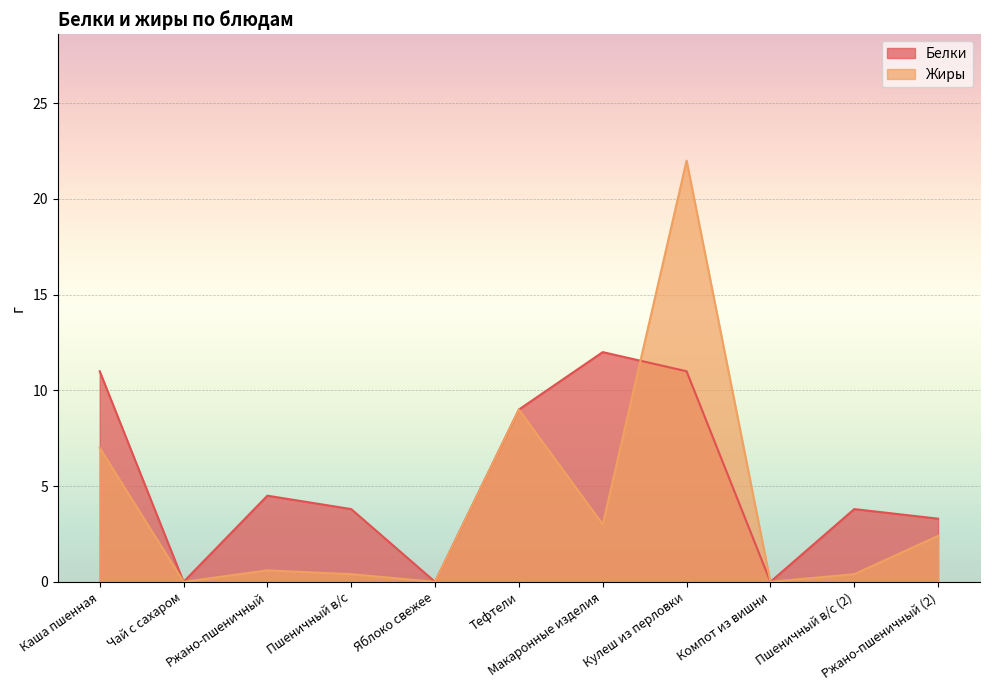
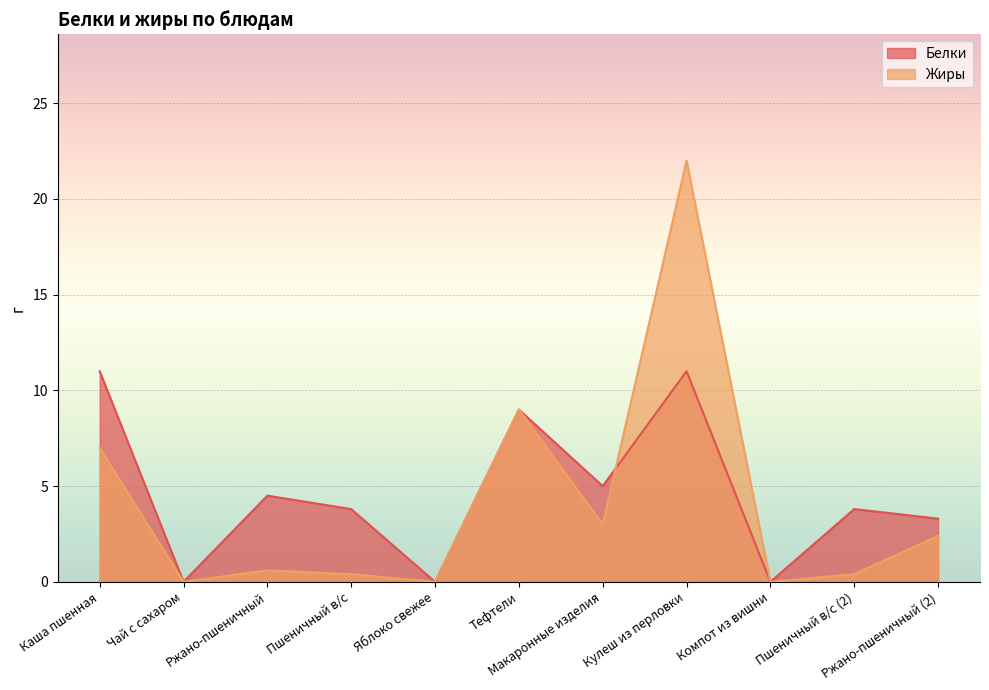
Белки, Макаронные изделия: 12 -> 5
